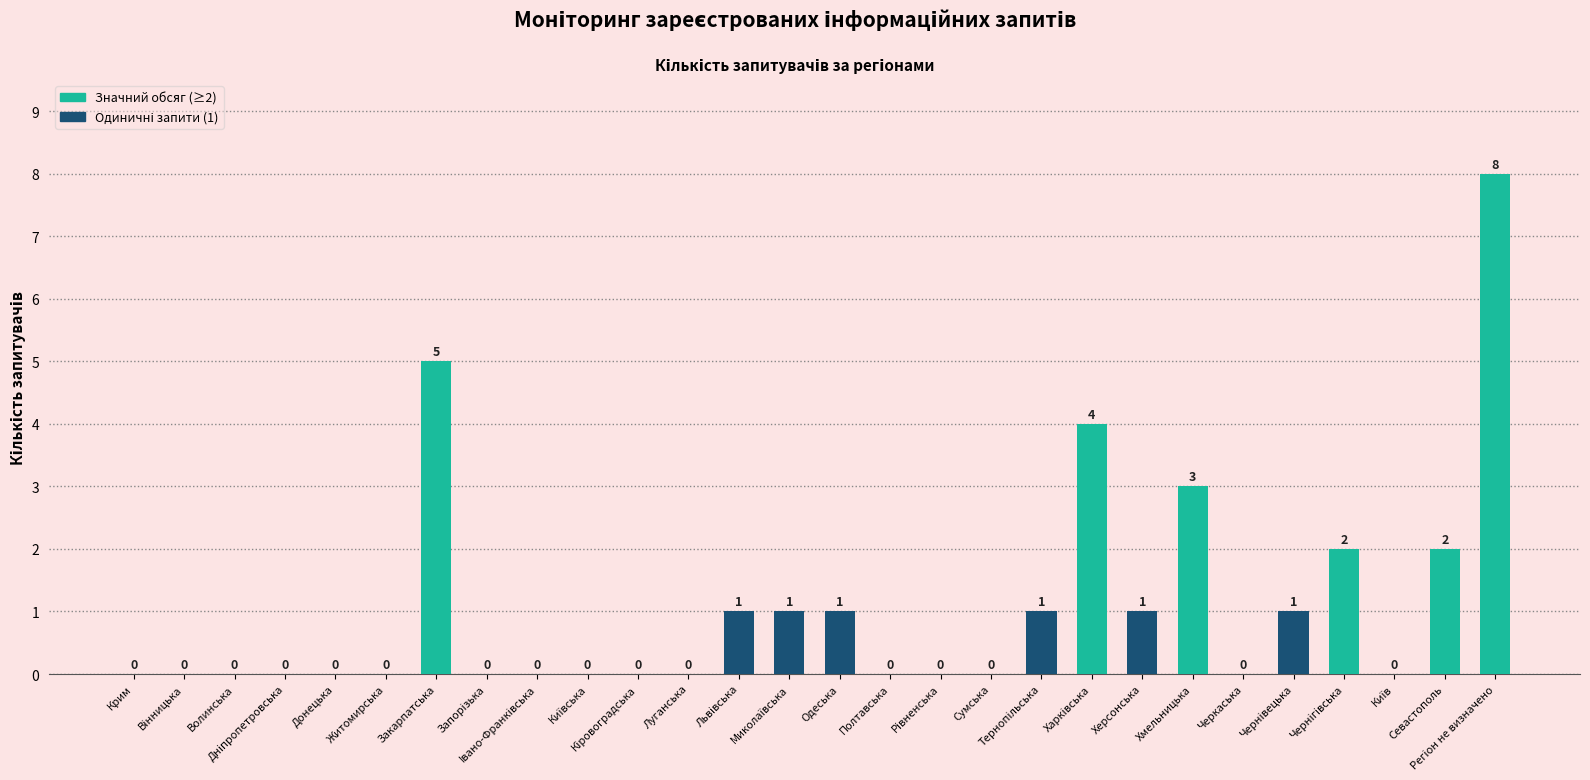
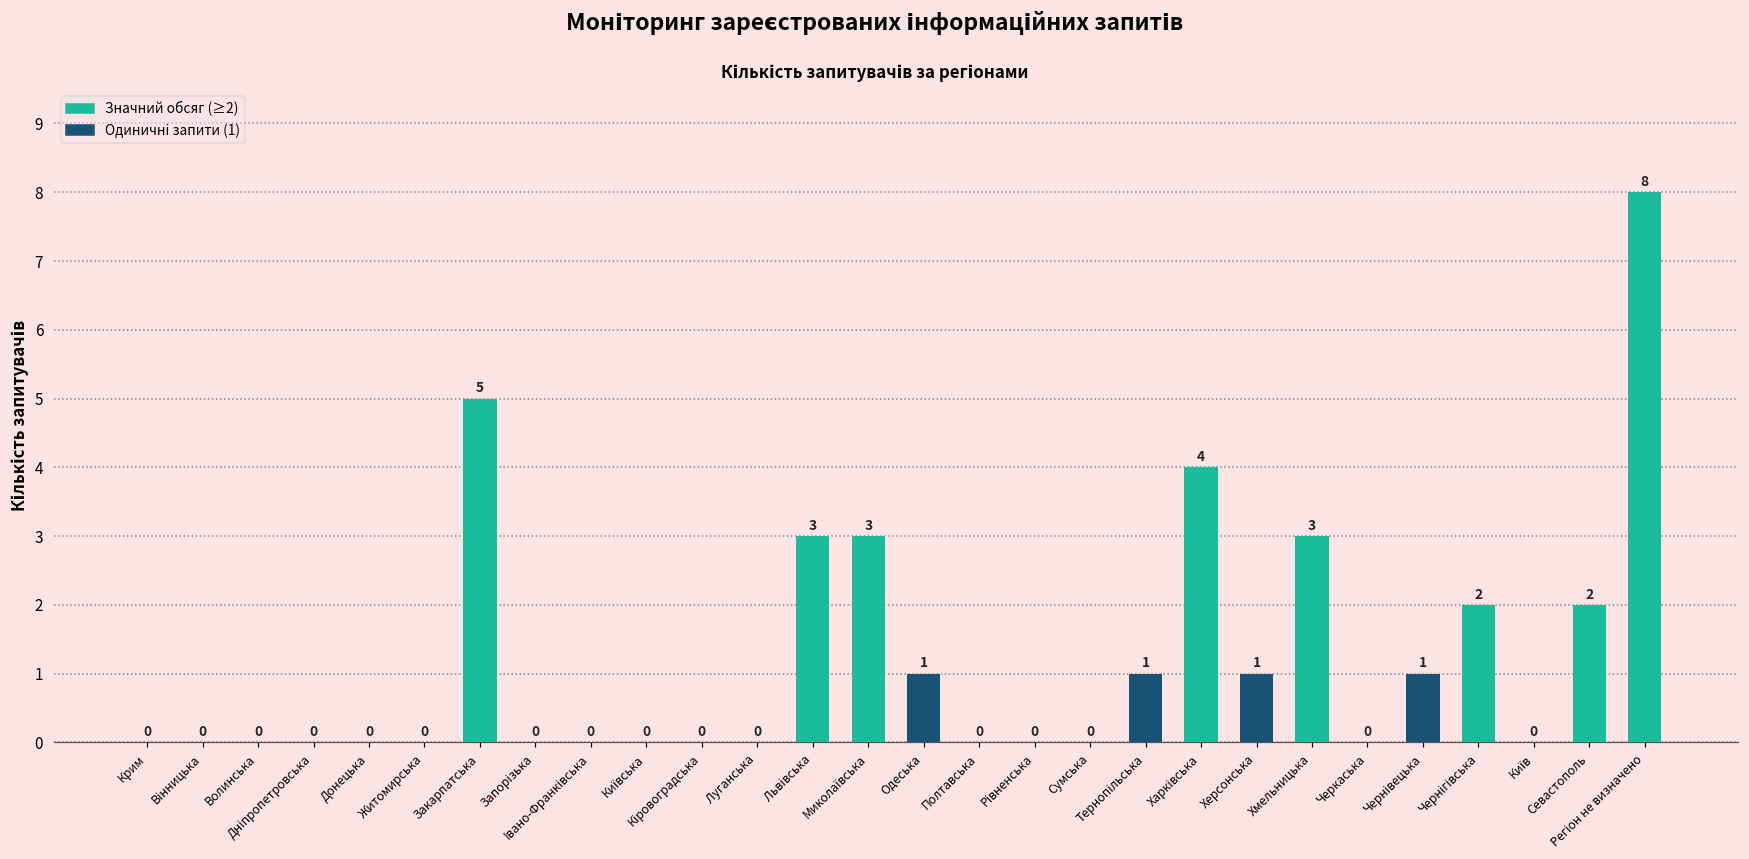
Львівська: 1 -> 3
Миколаївська: 1 -> 3
